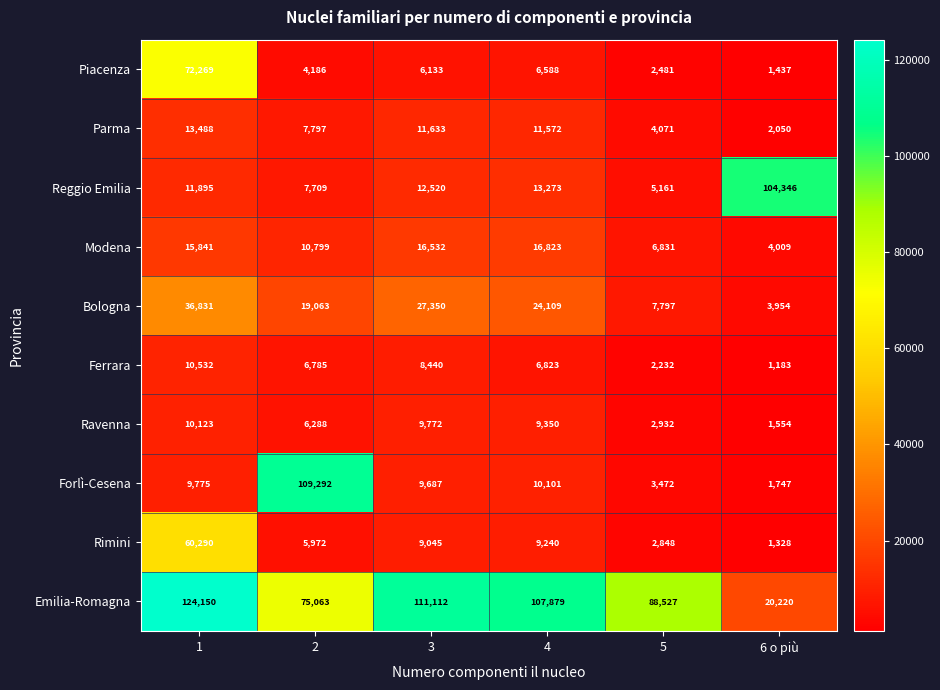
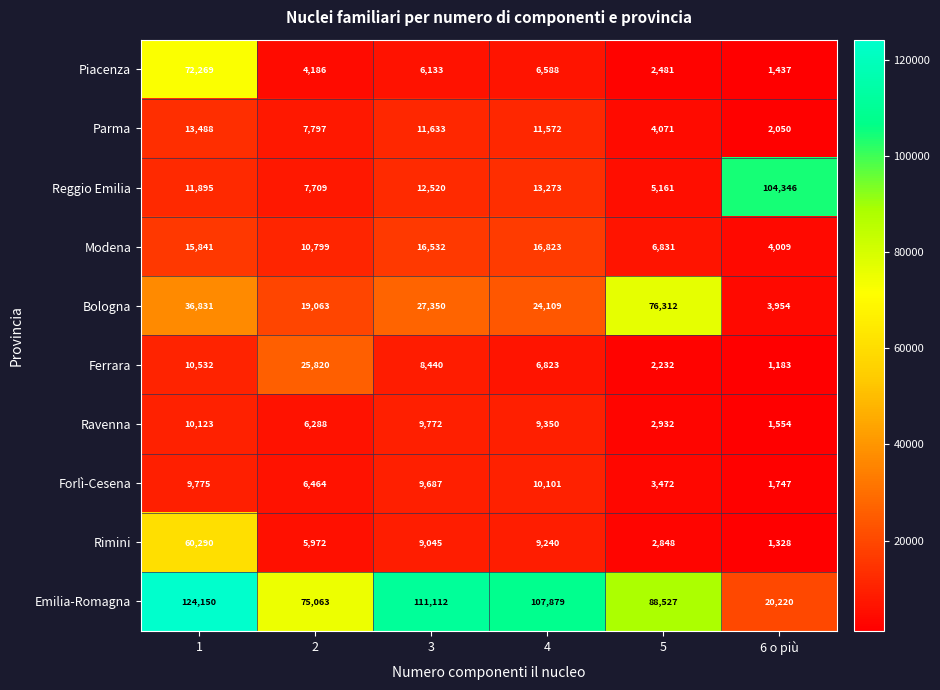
Bologna, 5: 7,797 -> 76,312
Ferrara, 2: 6,785 -> 25,820
Forlì-Cesena, 2: 109,292 -> 6,464
